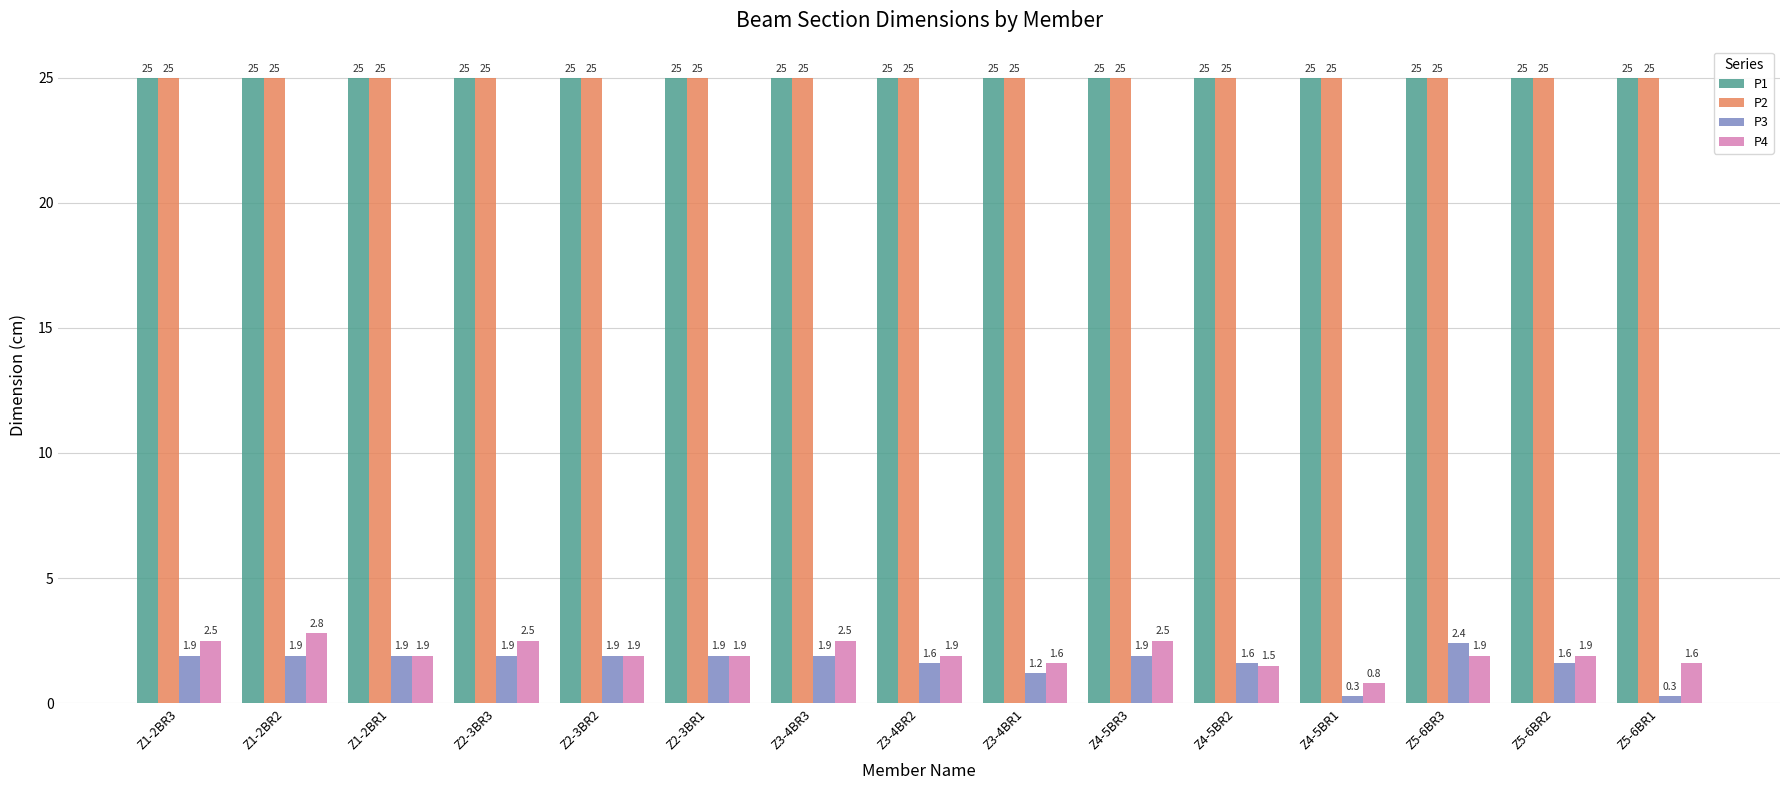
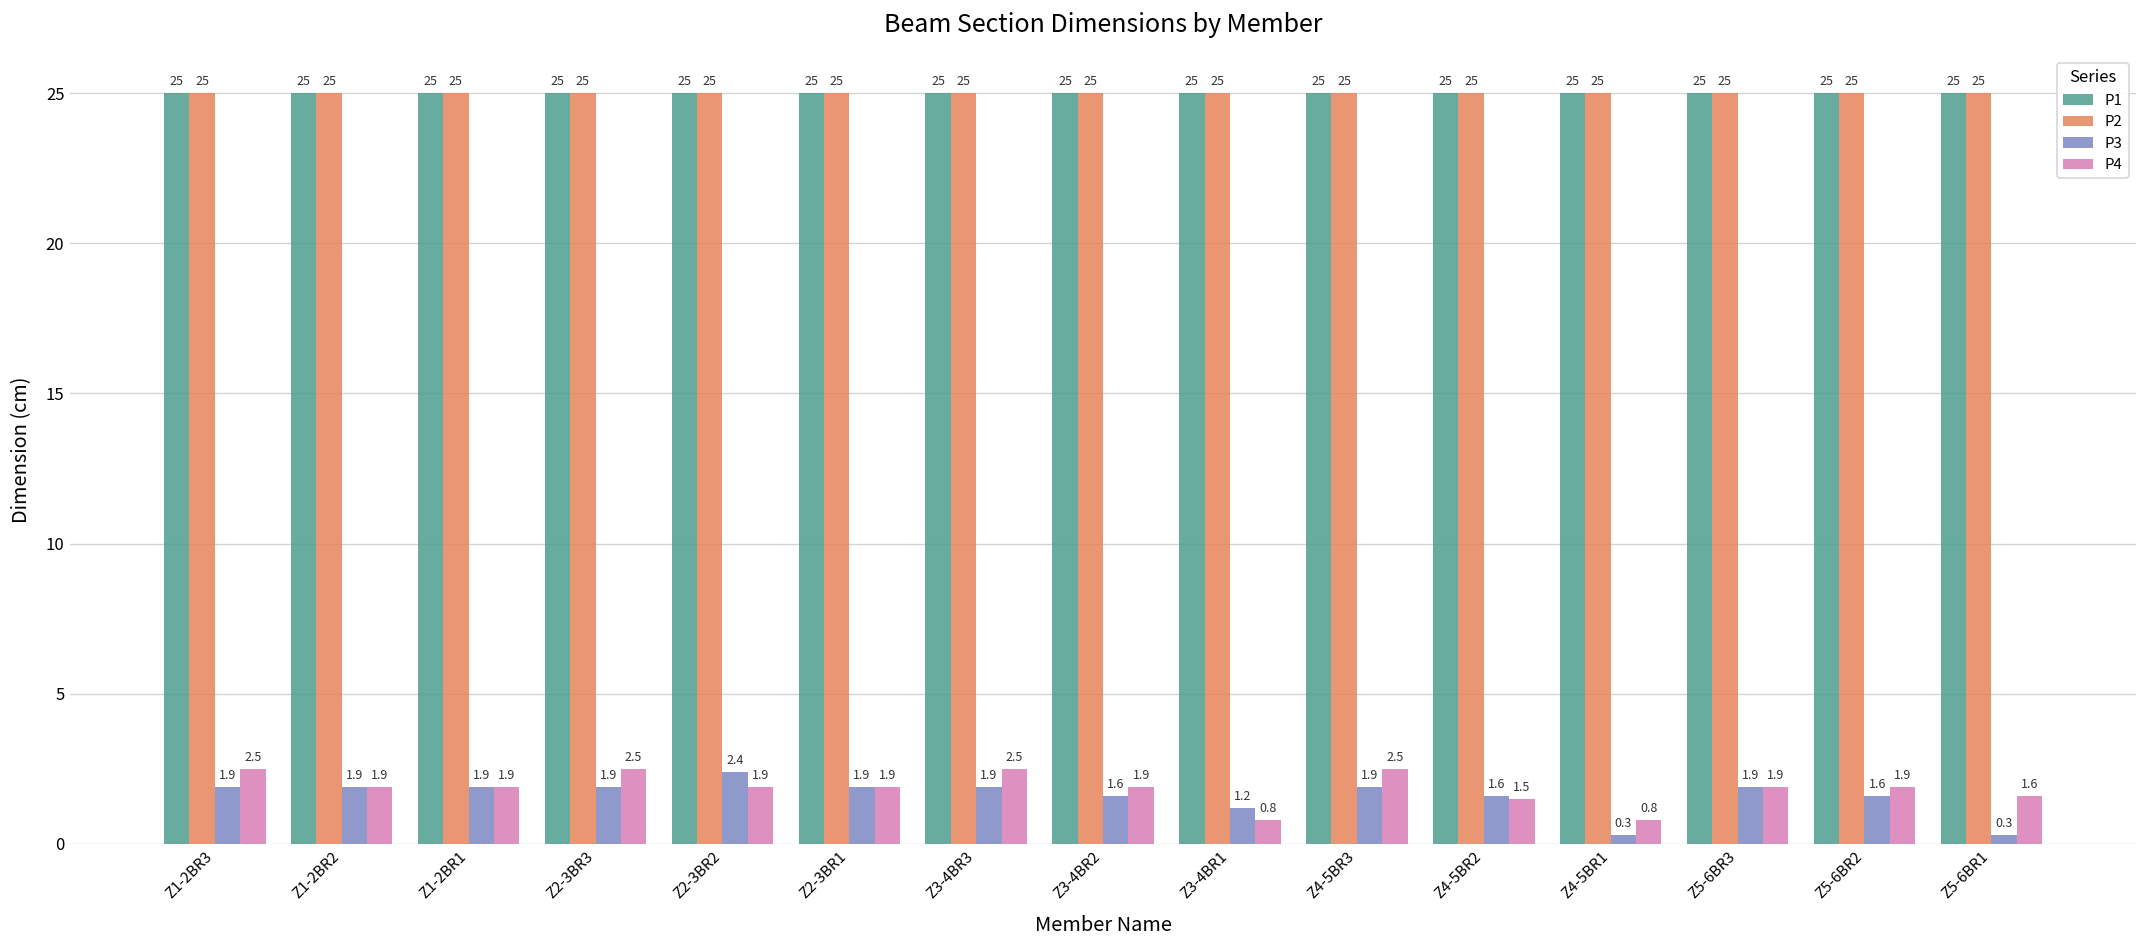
P4, Z1-2BR2: 2.8 -> 1.9
P3, Z2-3BR2: 1.9 -> 2.4
P4, Z3-4BR1: 1.6 -> 0.8
P3, Z5-6BR3: 2.4 -> 1.9
